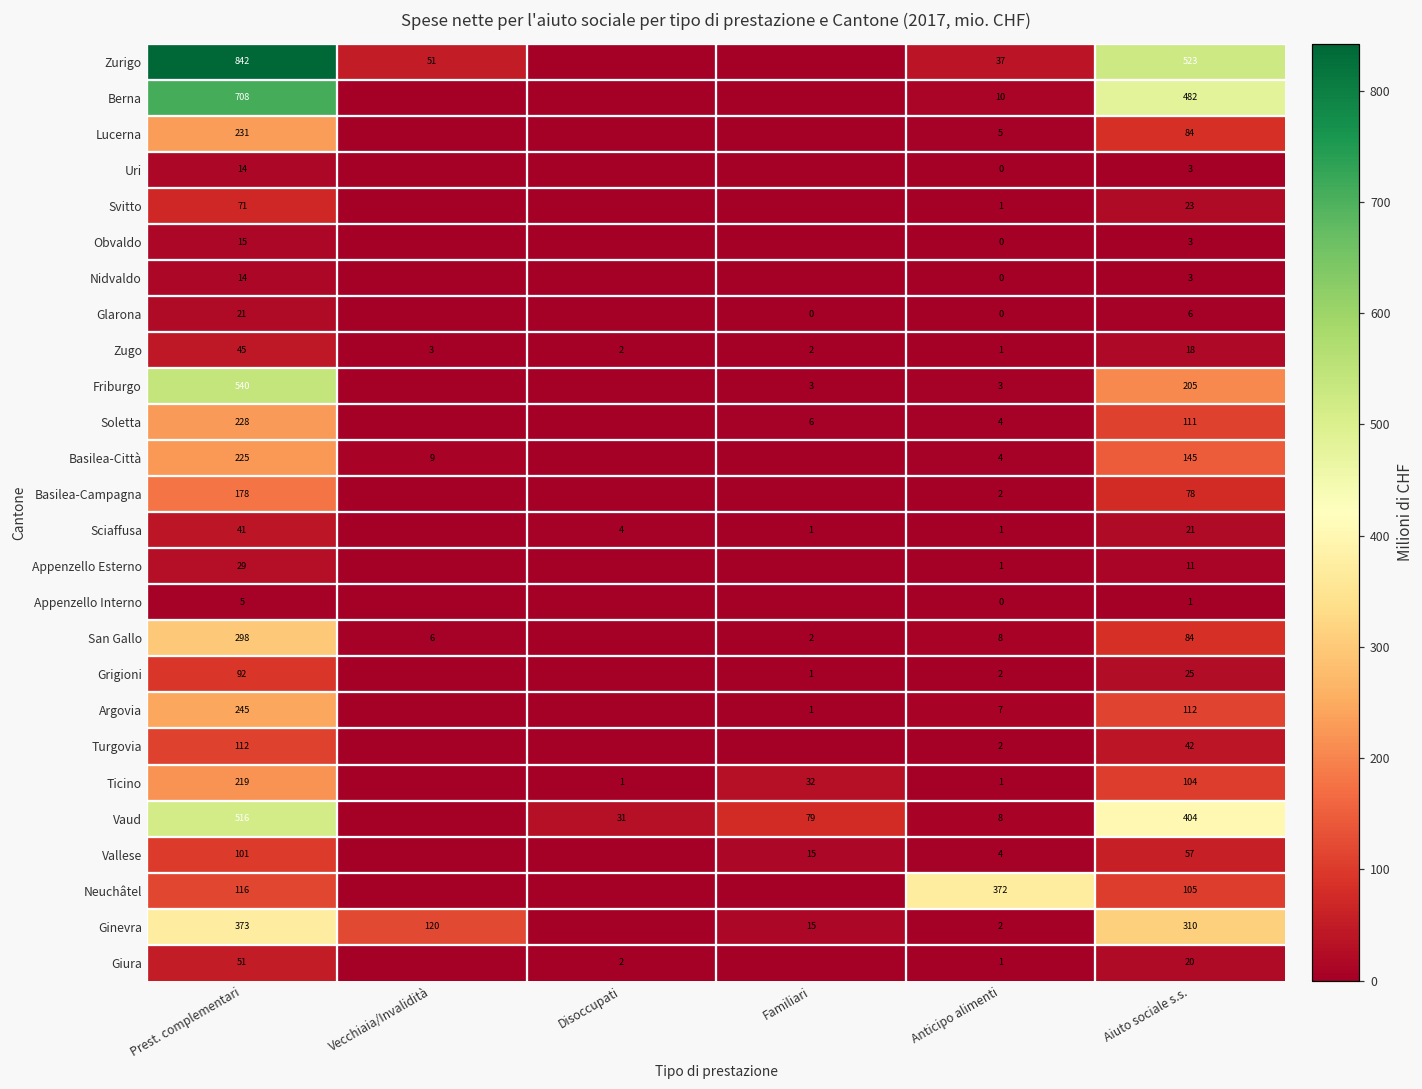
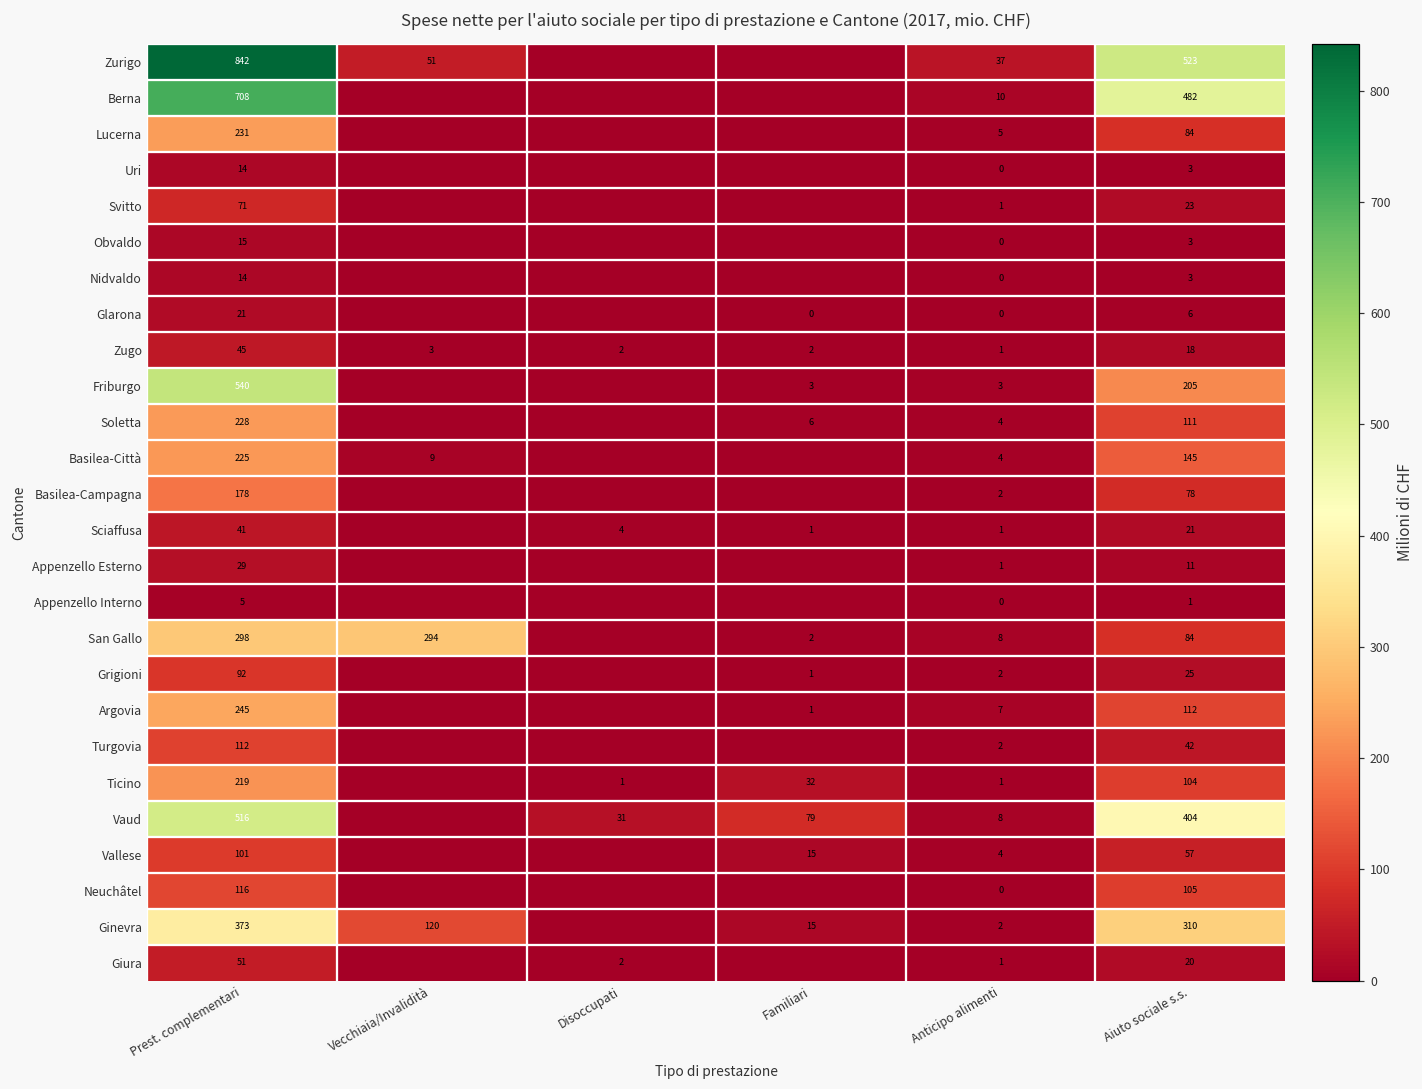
San Gallo, Vecchiaia/Invalidità: 6 -> 294
Neuchâtel, Anticipo alimenti: 372 -> 0
